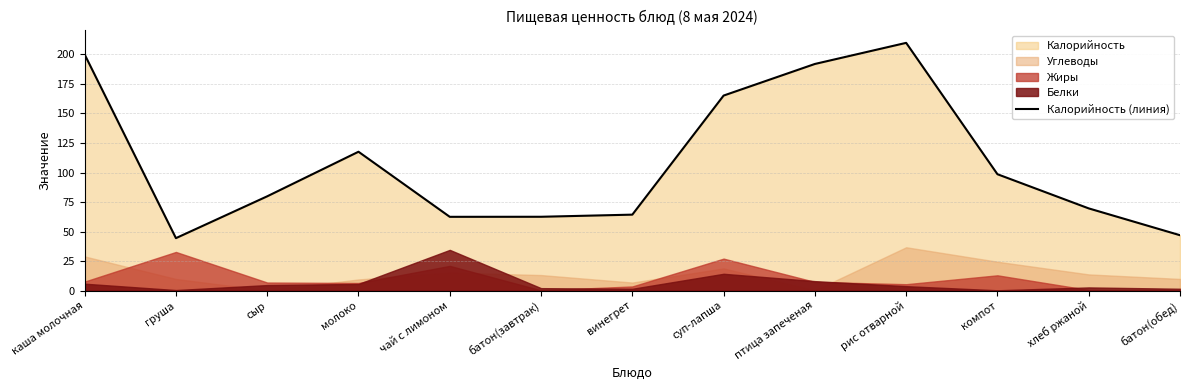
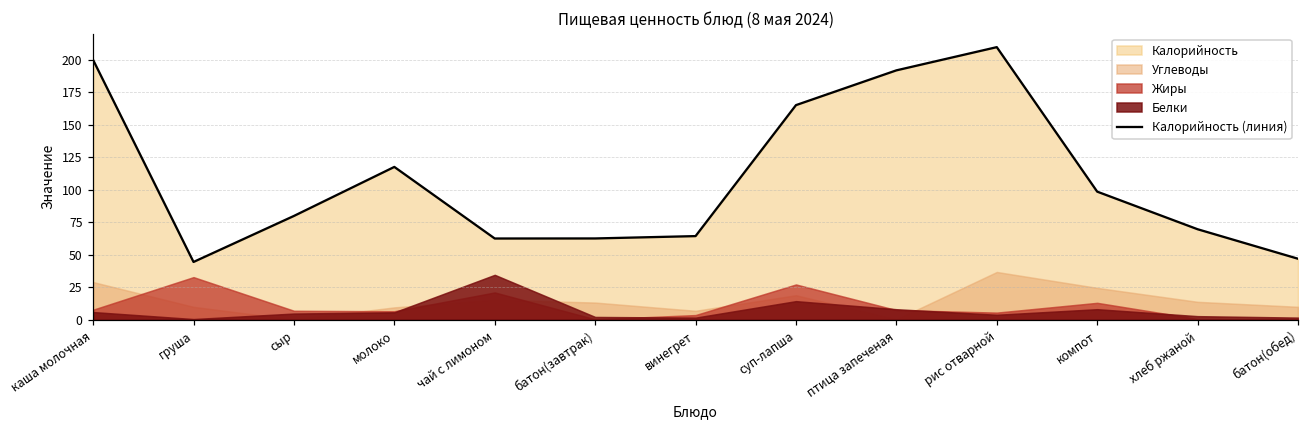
Белки, компот: 0 -> 8
